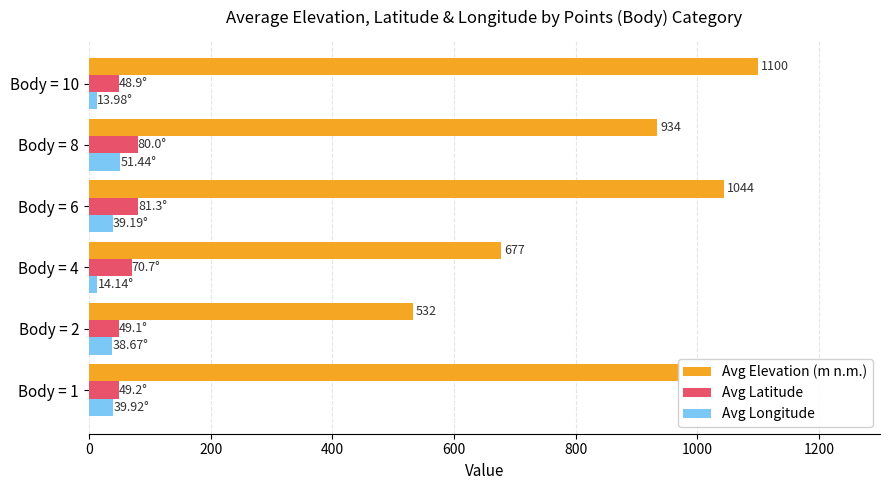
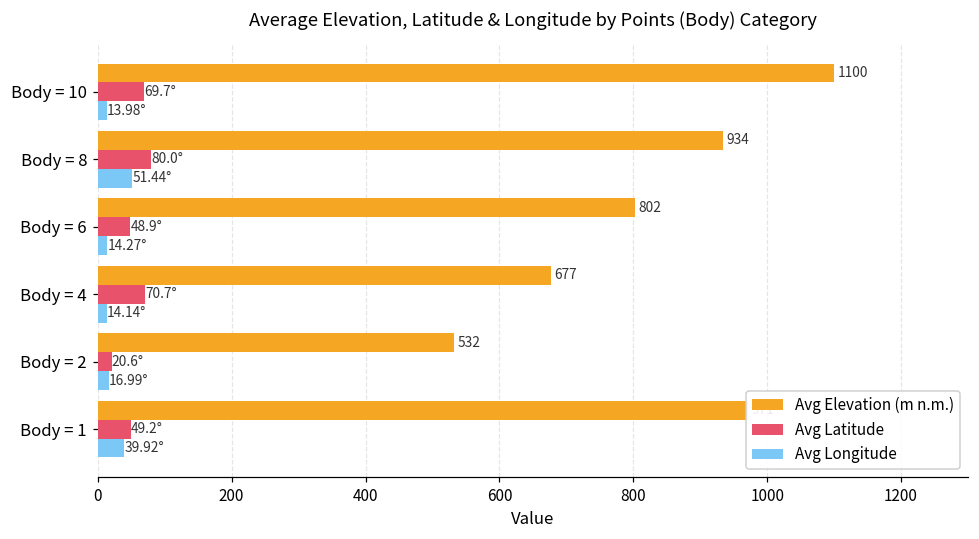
Avg Latitude, Body = 10: 48.9° -> 69.7°
Avg Elevation (m n.m.), Body = 6: 1044 -> 802
Avg Latitude, Body = 6: 81.3° -> 48.9°
Avg Longitude, Body = 6: 39.19° -> 14.27°
Avg Latitude, Body = 2: 49.1° -> 20.6°
Avg Longitude, Body = 2: 38.67° -> 16.99°
